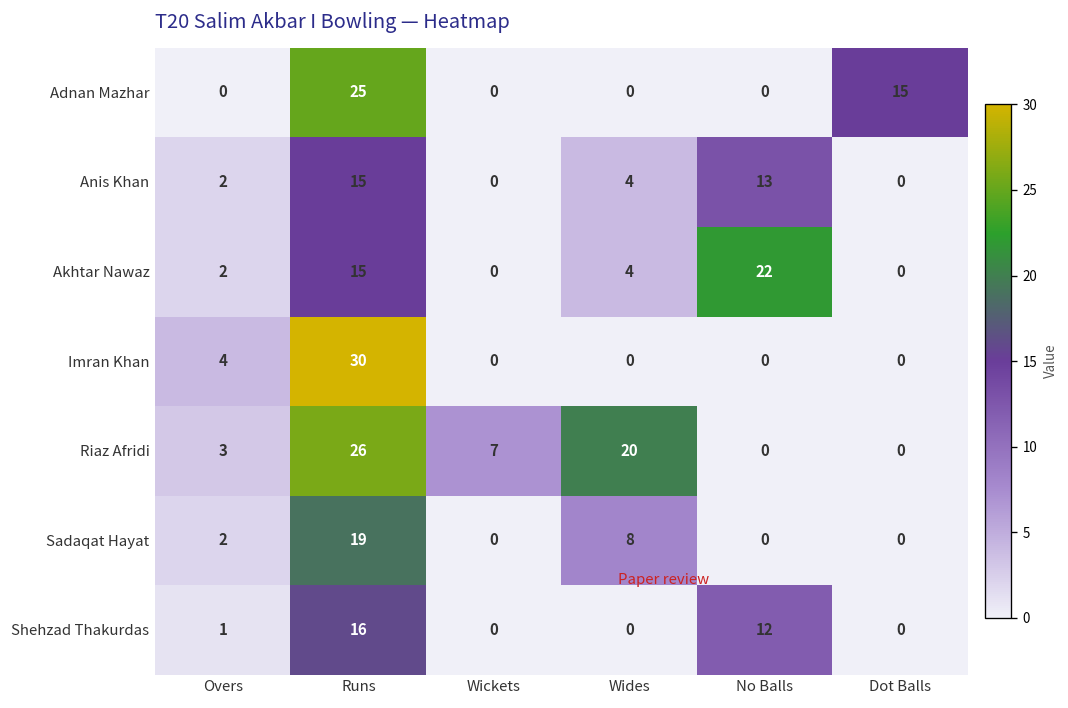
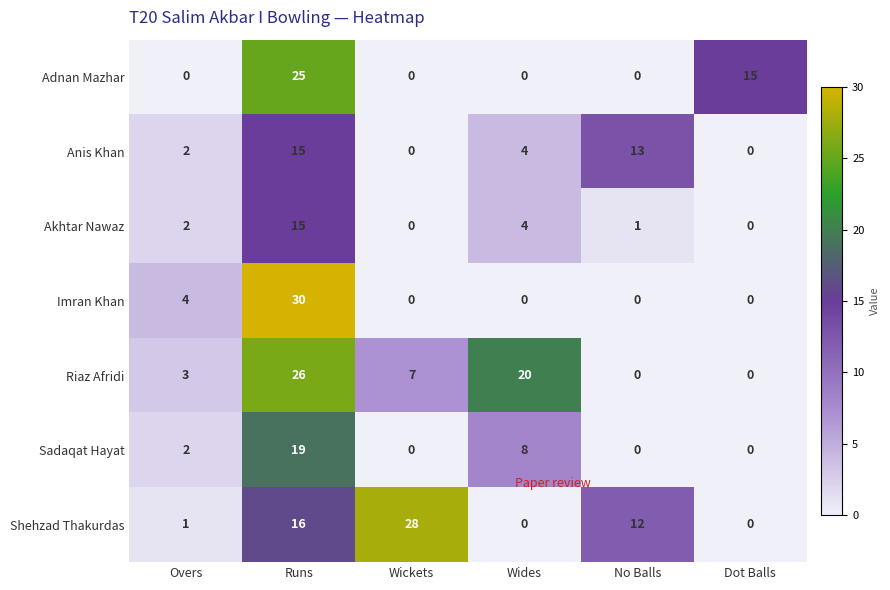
Akhtar Nawaz, No Balls: 22 -> 1
Shehzad Thakurdas, Wickets: 0 -> 28
